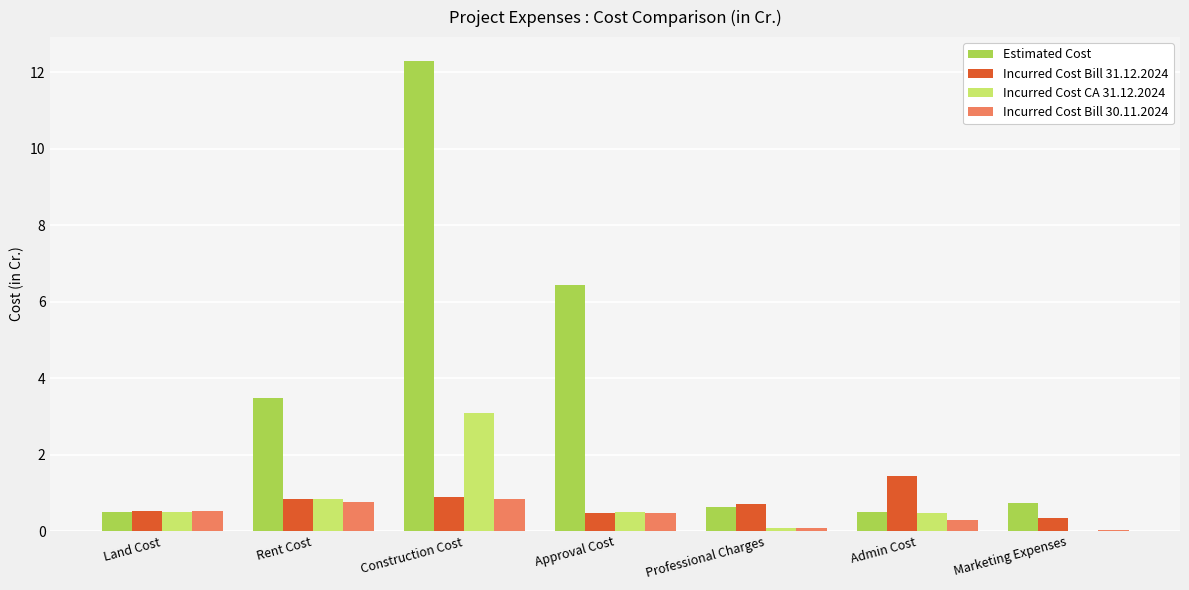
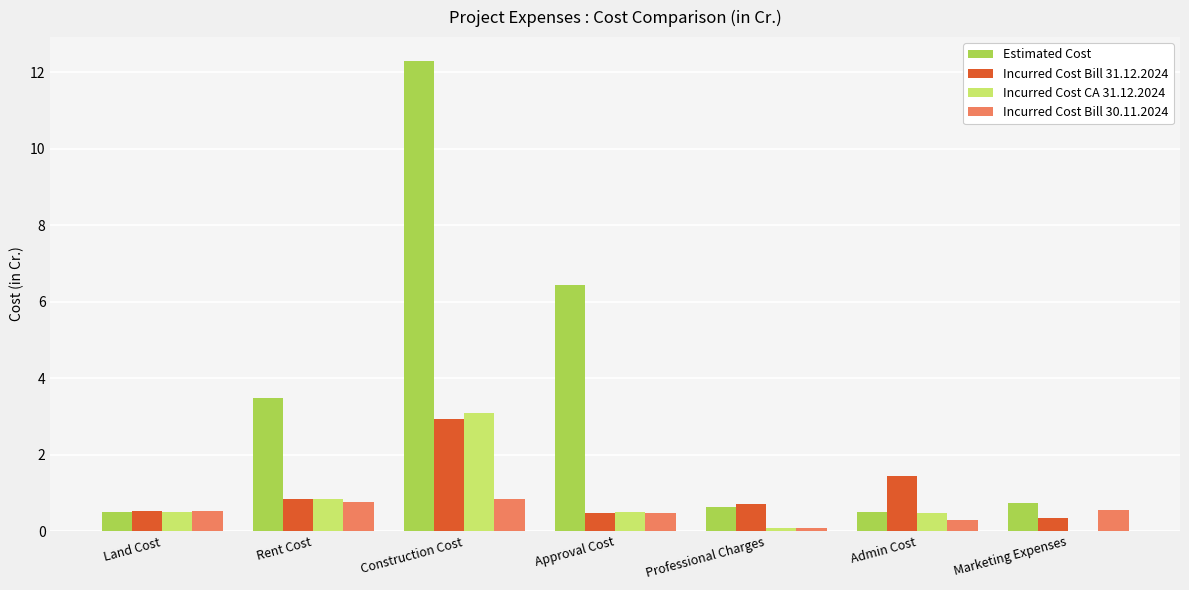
Incurred Cost Bill 31.12.2024, Construction Cost: 0.9 -> 2.9
Incurred Cost Bill 30.11.2024, Marketing Expenses: 0.0 -> 0.5
